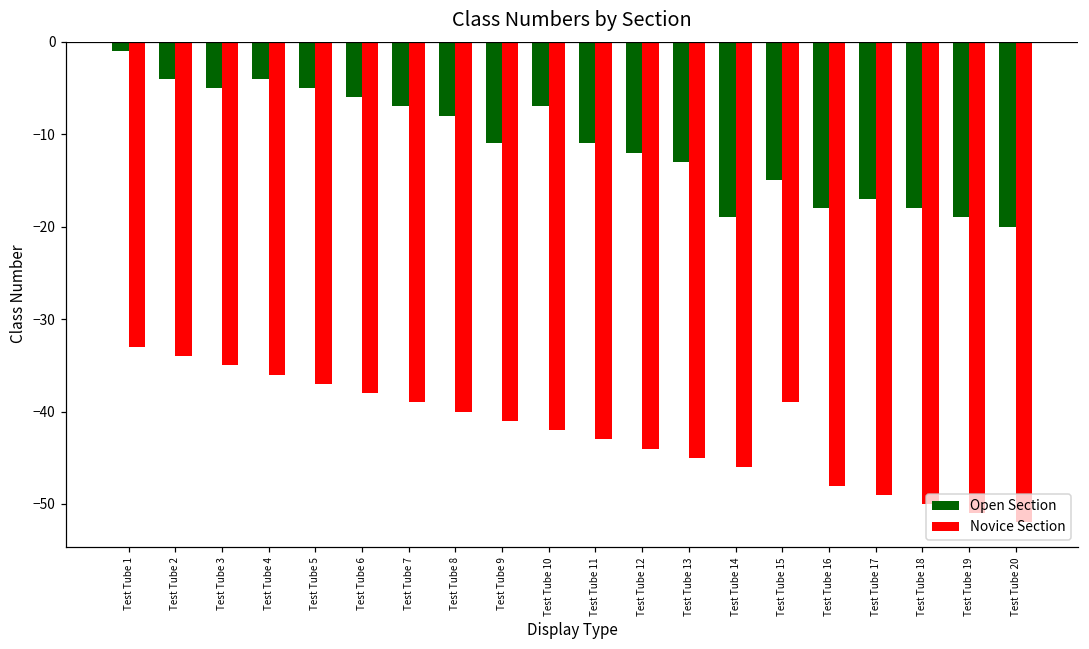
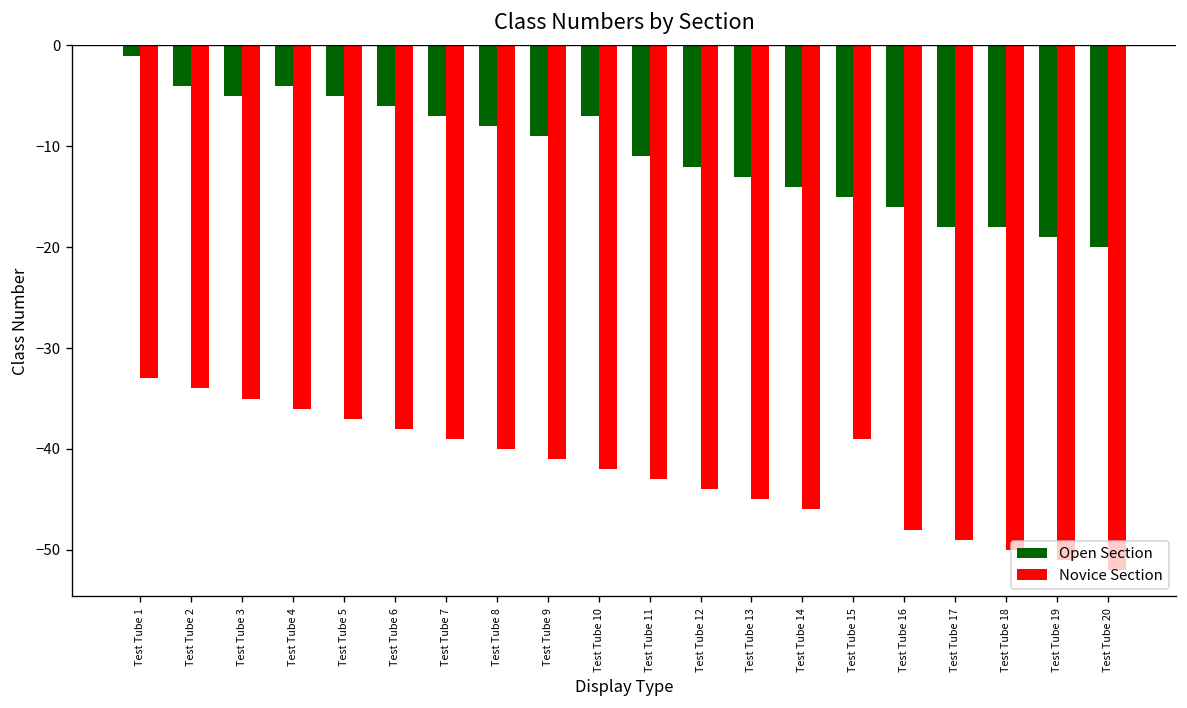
Open Section, Test Tube 9: -11 -> -9
Open Section, Test Tube 14: -19 -> -14
Open Section, Test Tube 16: -18 -> -16
Open Section, Test Tube 17: -17 -> -18
